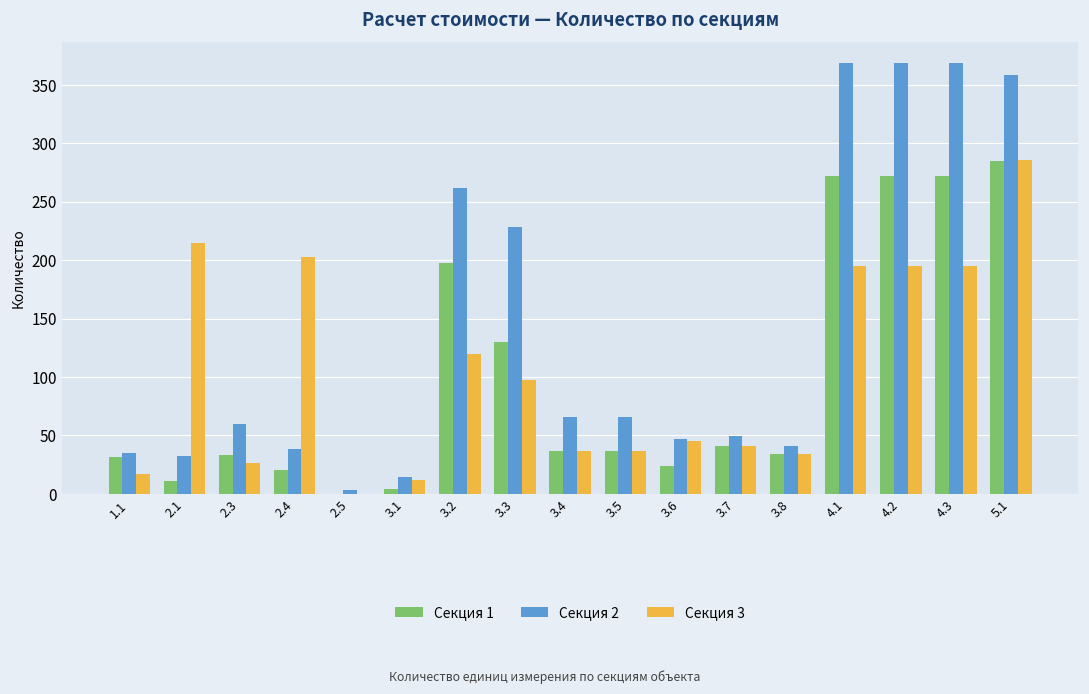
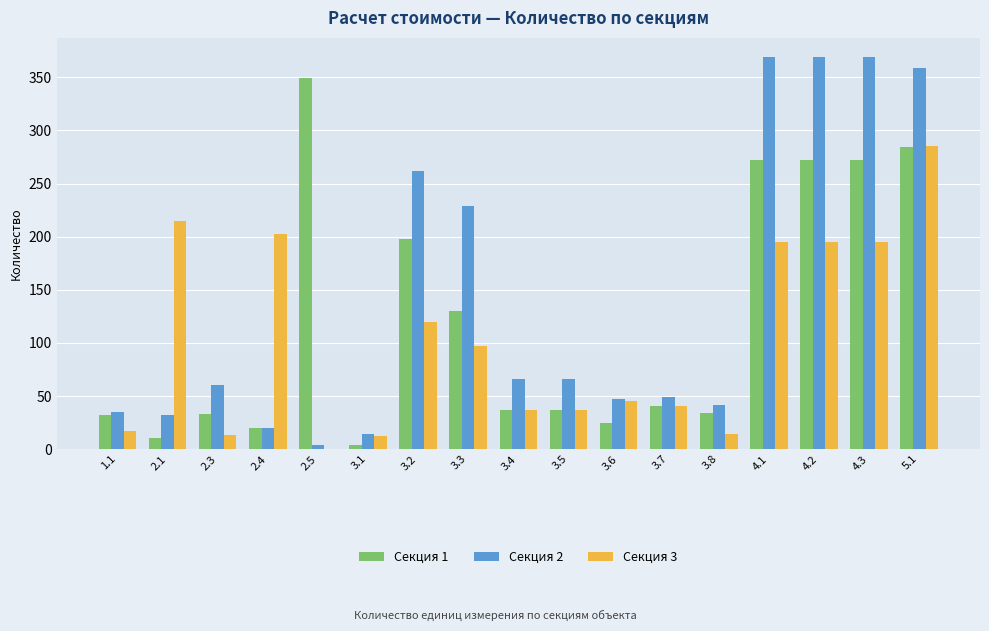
Секция 3, 2.3: 27 -> 13
Секция 2, 2.4: 39 -> 20
Секция 1, 2.5: 0 -> 350
Секция 3, 3.8: 34 -> 14
